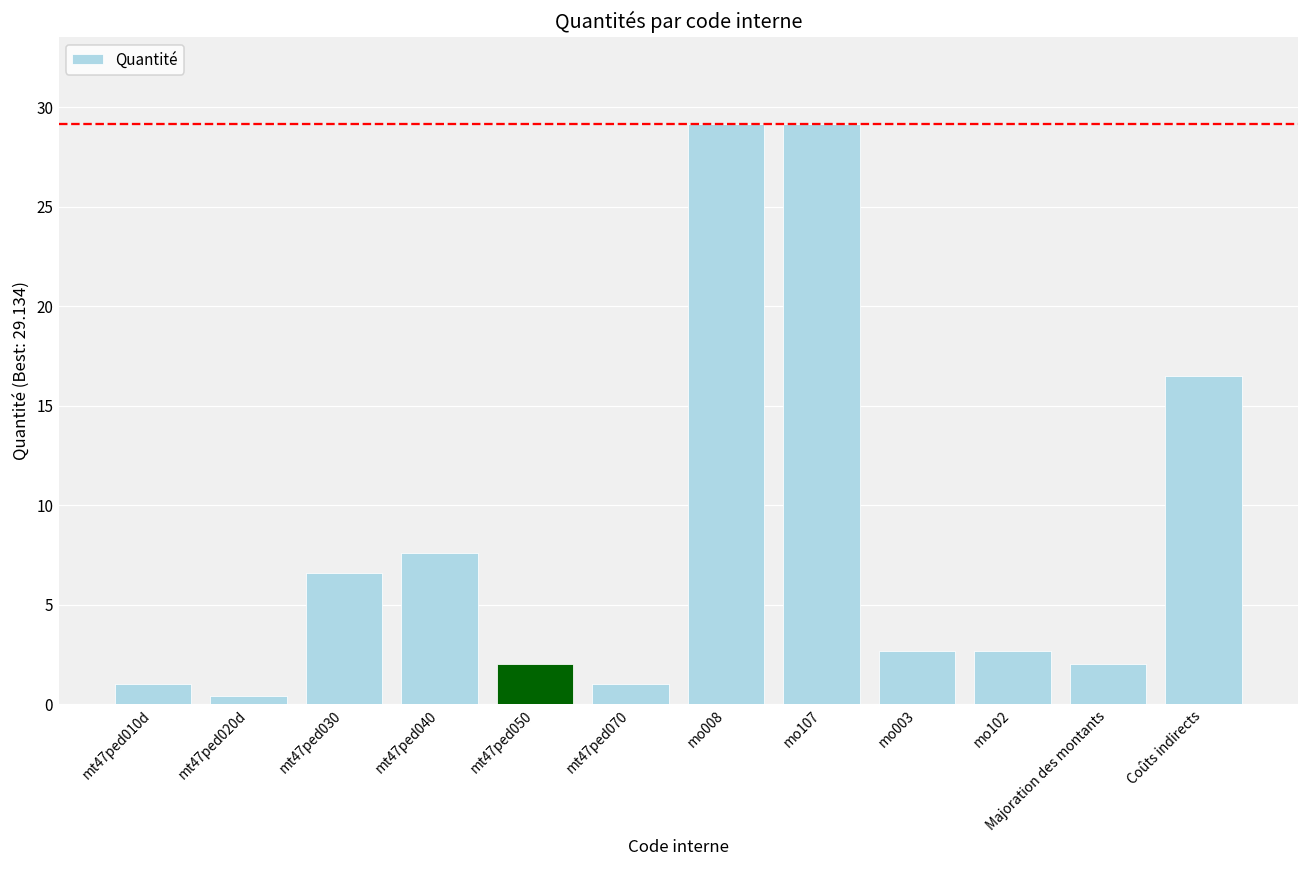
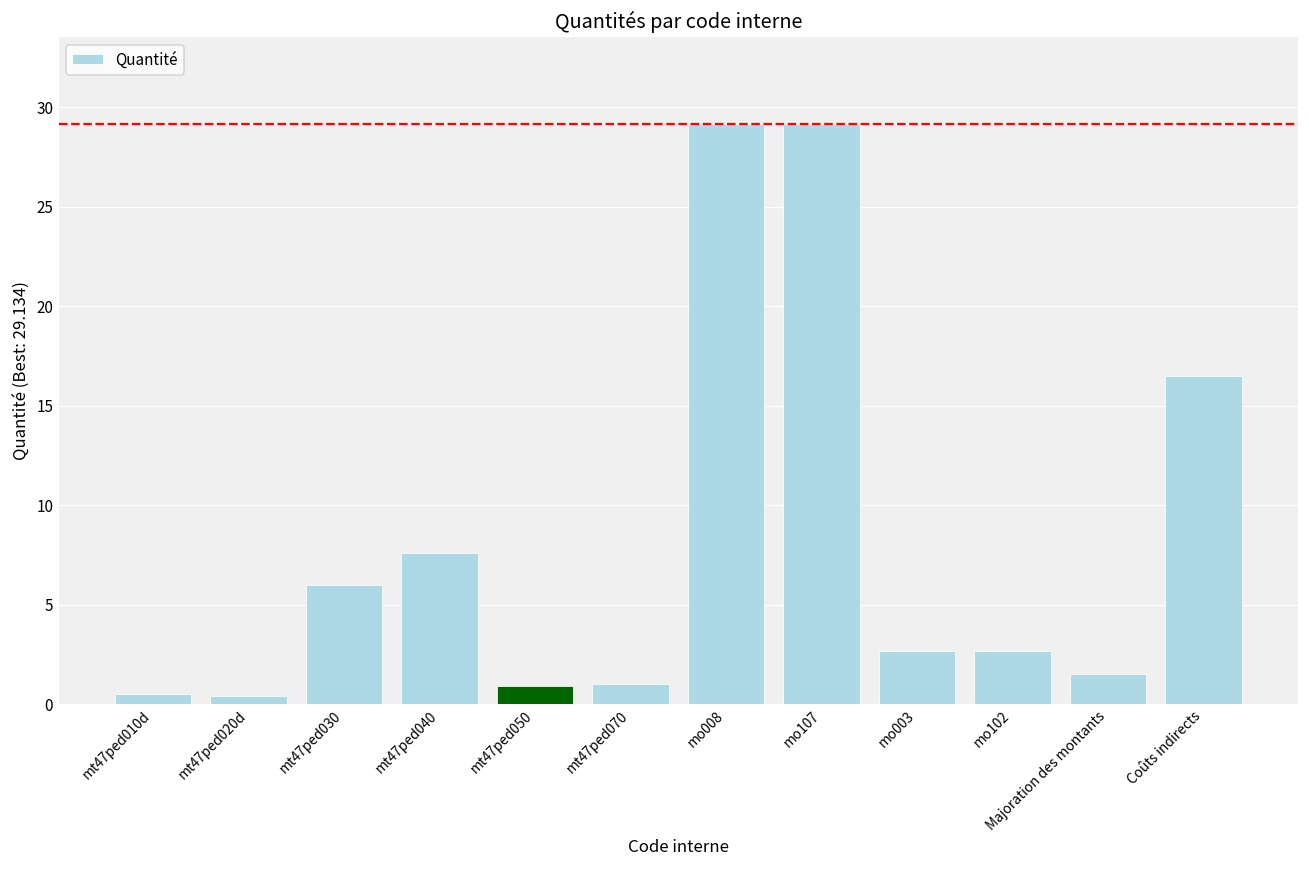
mt47ped010d: 1.0 -> 0.5
mt47ped030: 6.6 -> 6.0
mt47ped050: 2.0 -> 0.9
Majoration des montants: 2.0 -> 1.5
